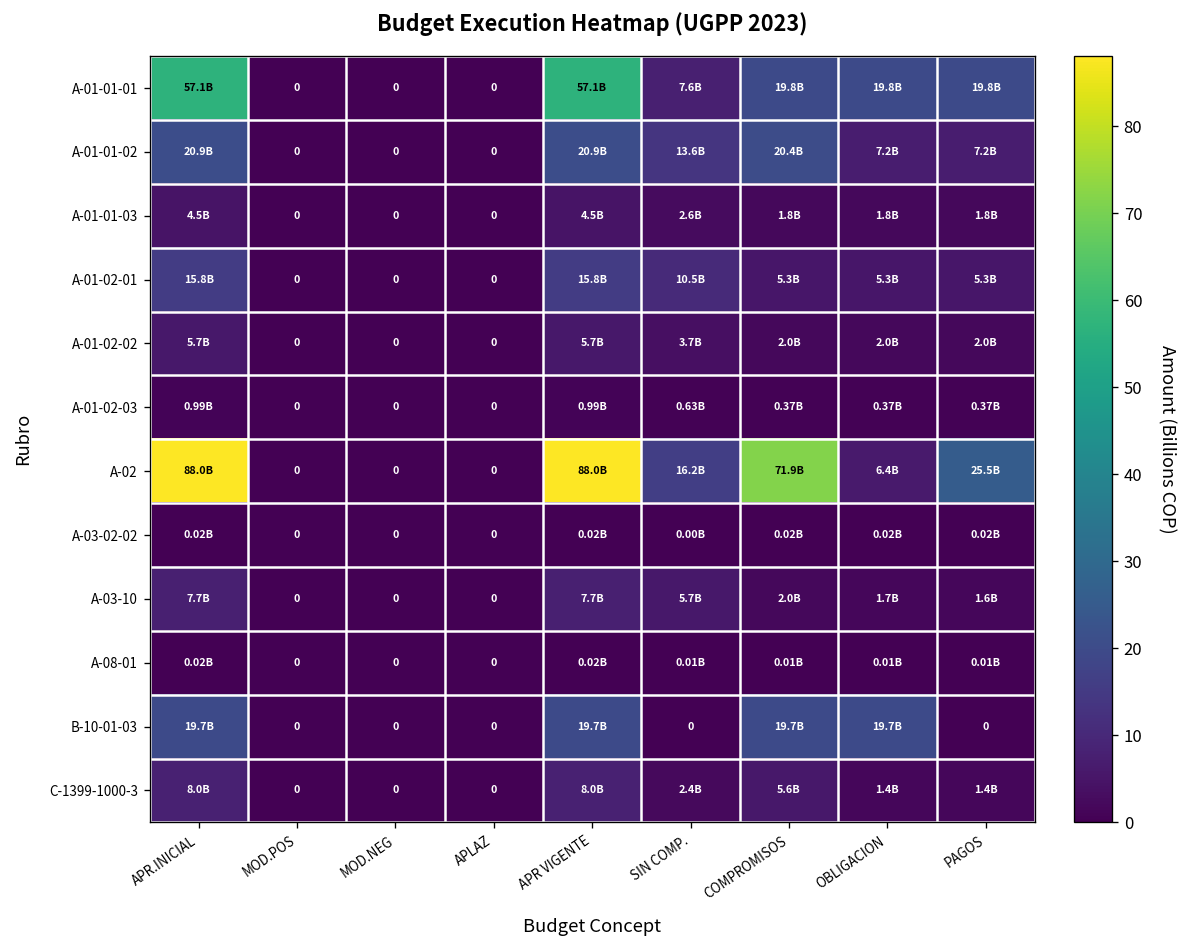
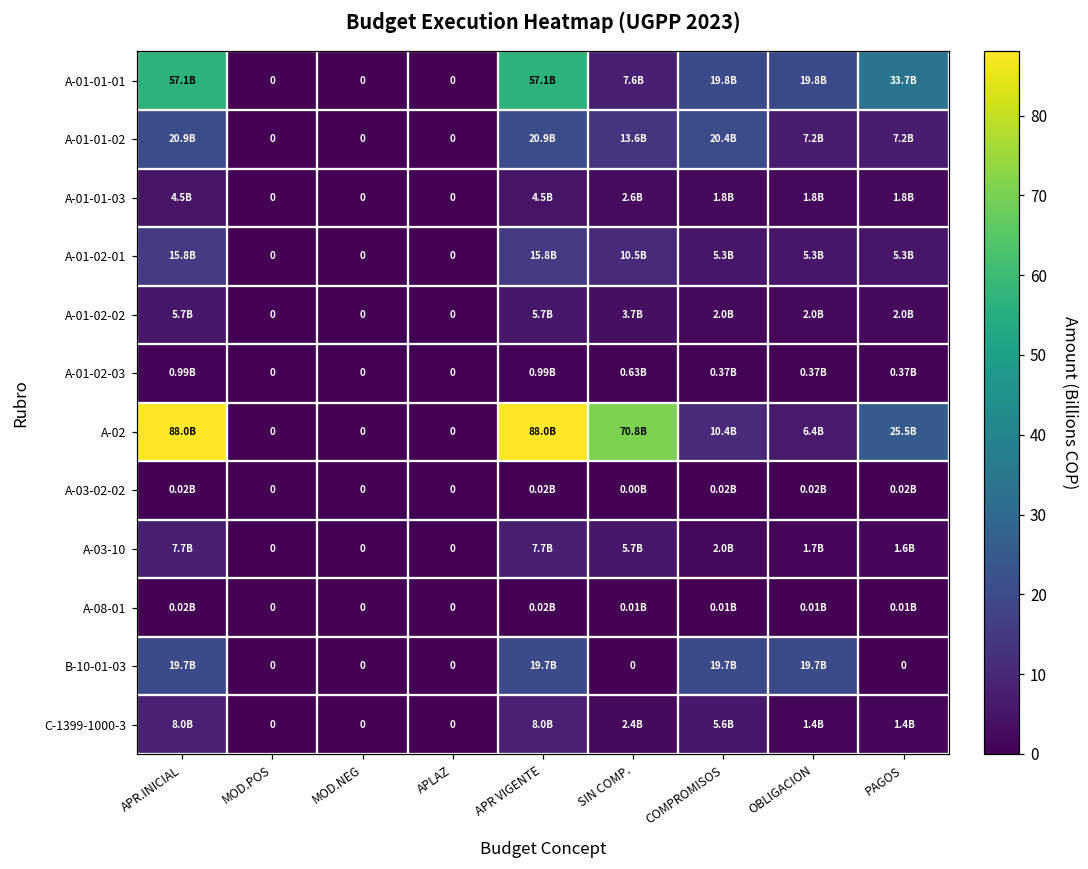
A-01-01-01, PAGOS: 19.8B -> 33.7B
A-02, SIN COMP.: 16.2B -> 70.8B
A-02, COMPROMISOS: 71.9B -> 10.4B
